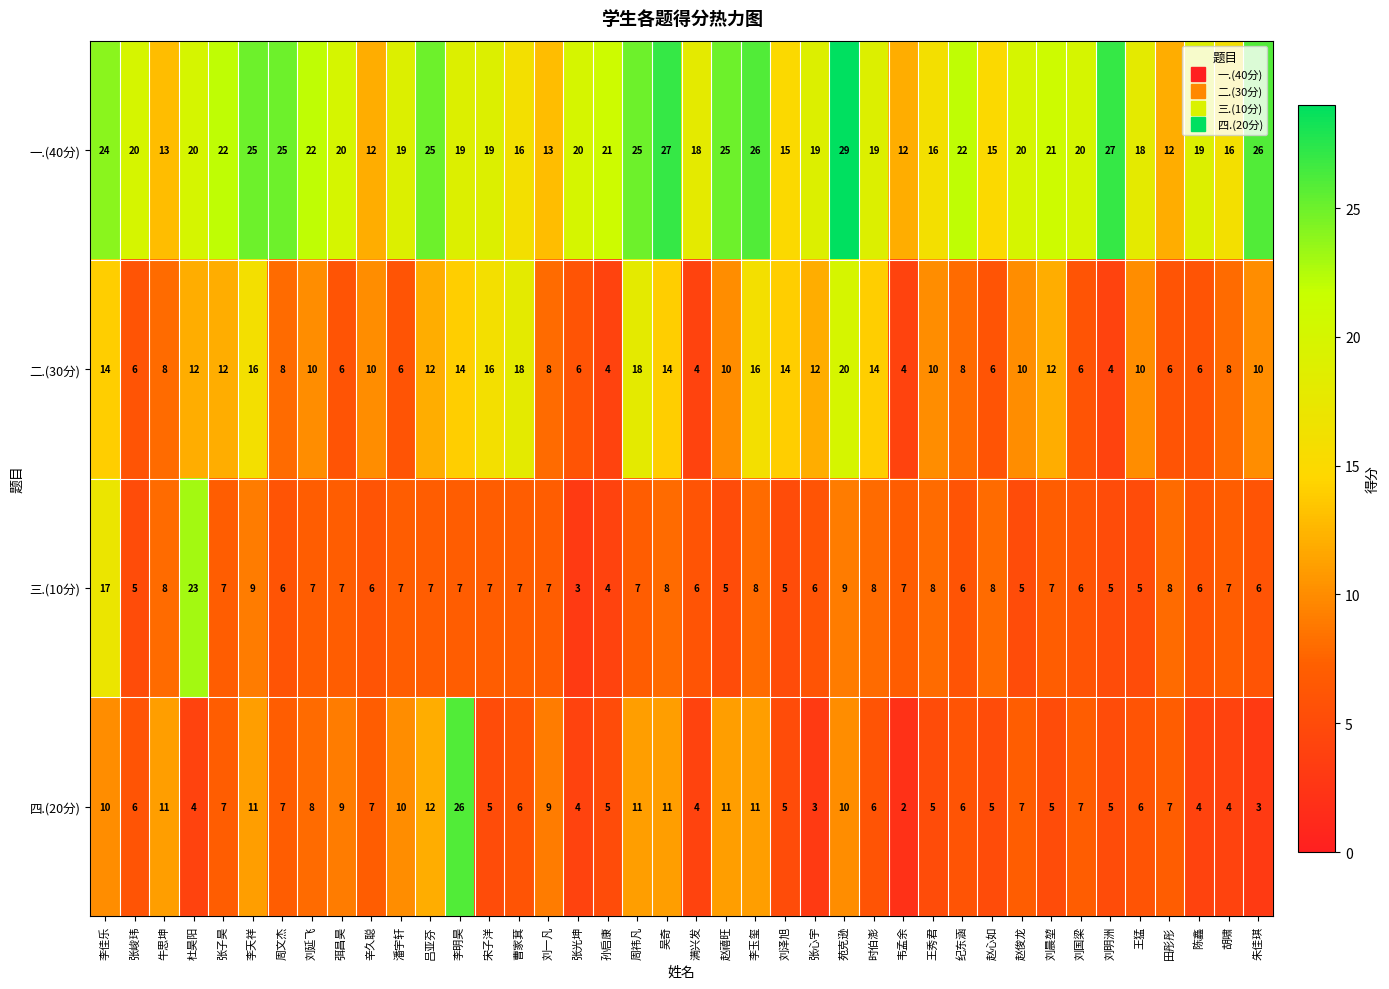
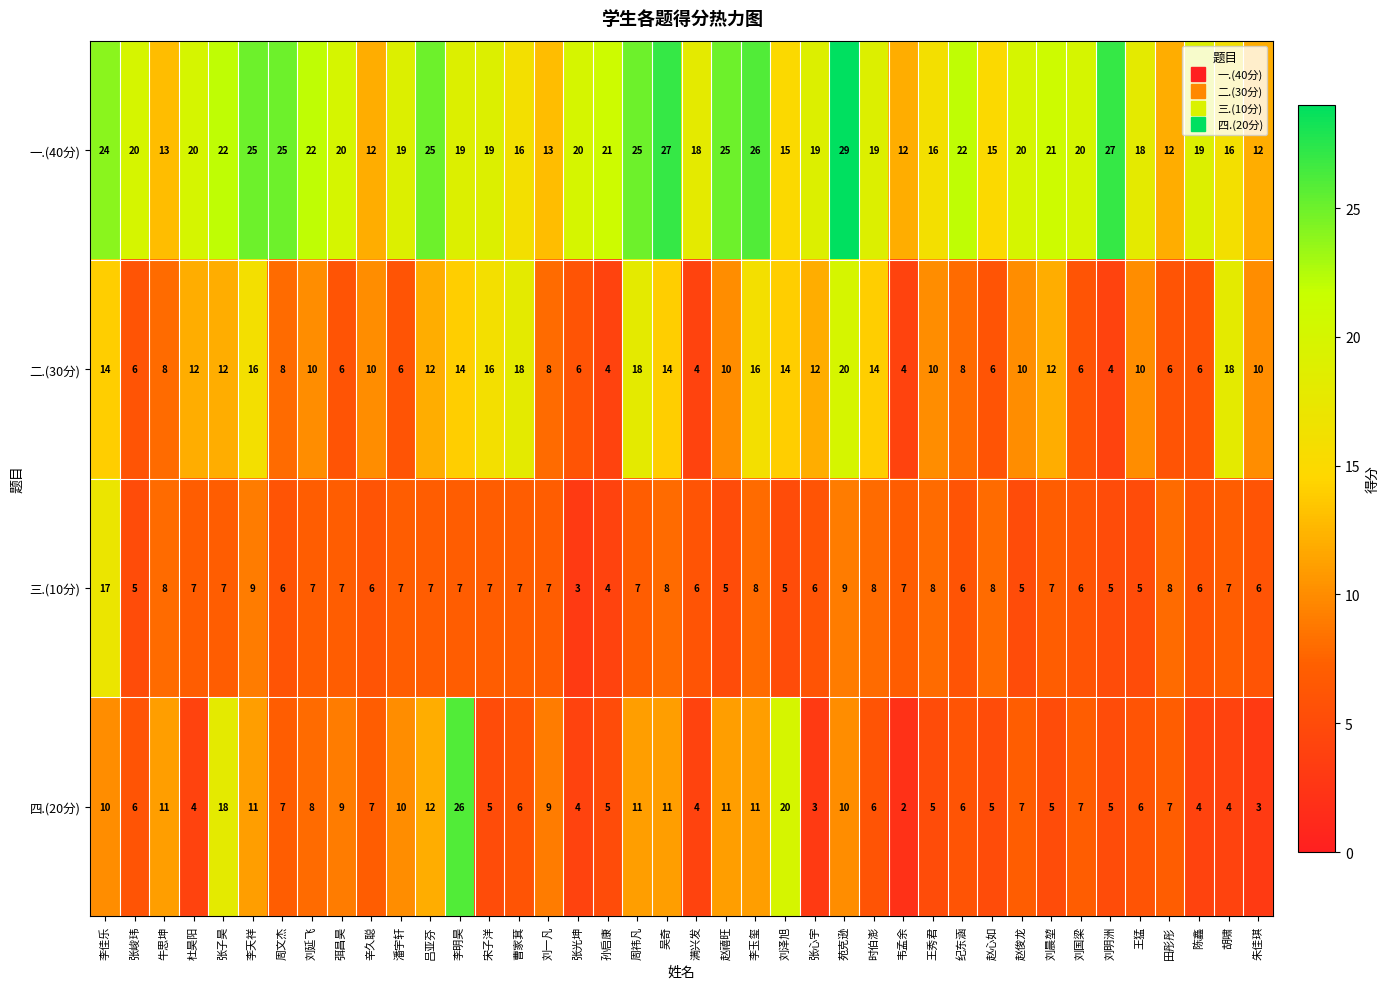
一.(40分), 朱佳琪: 26 -> 12
二.(30分), 胡啸: 8 -> 18
三.(10分), 杜昊阳: 23 -> 7
四.(20分), 张子昊: 7 -> 18
四.(20分), 刘泽旭: 5 -> 20
